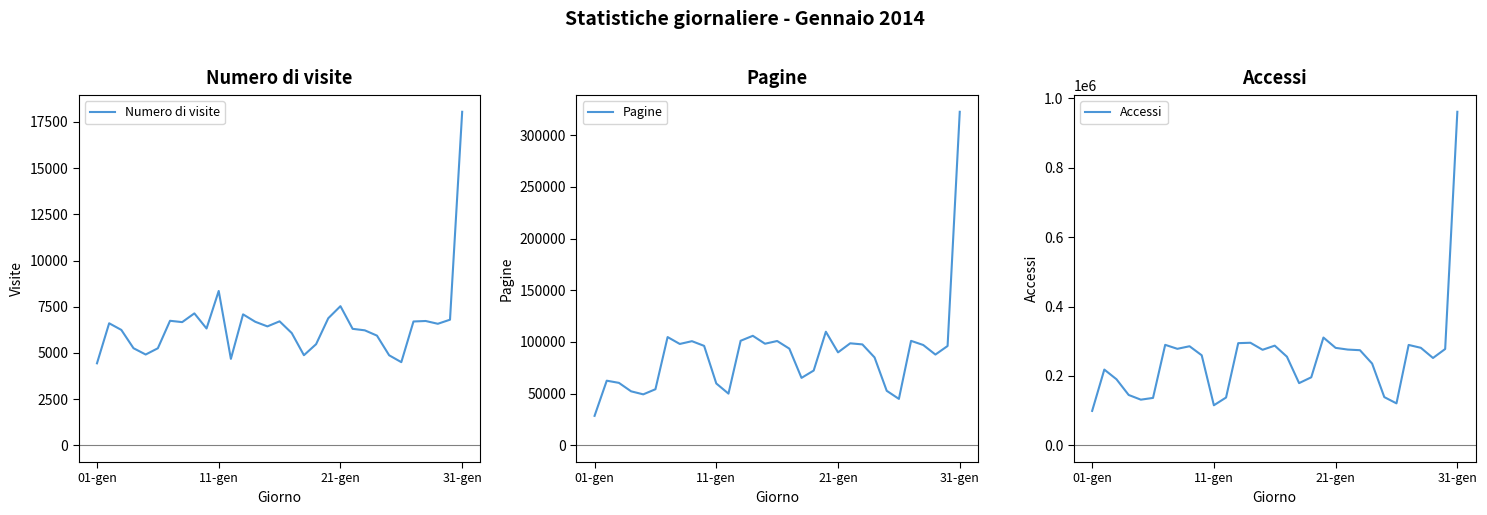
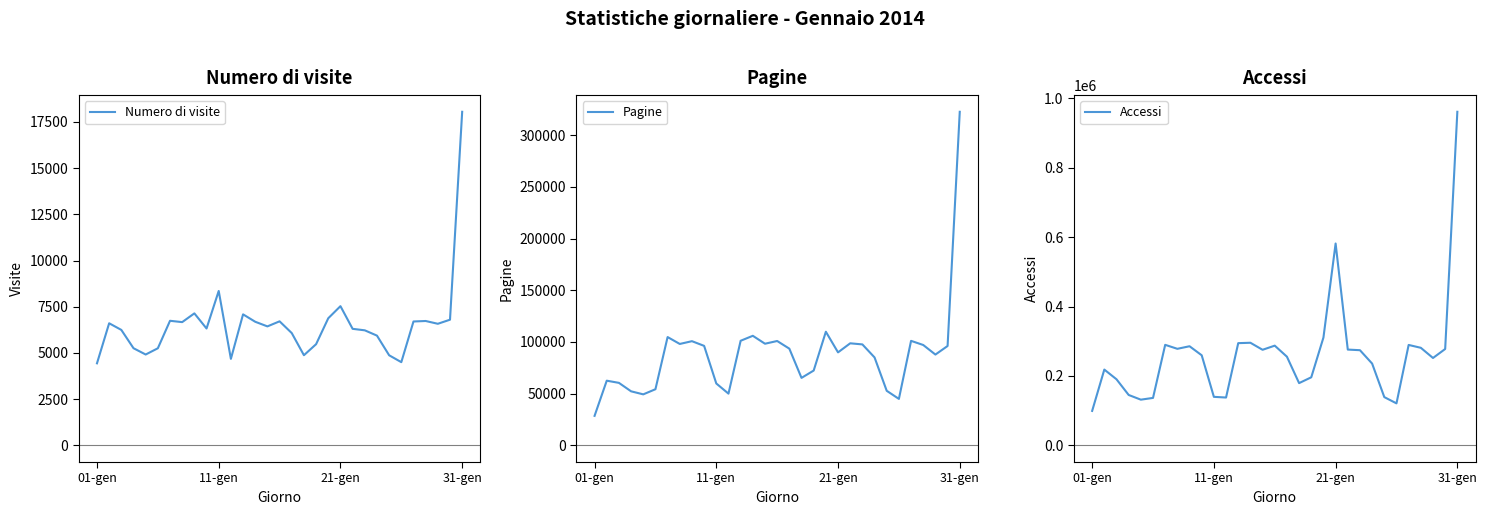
Accessi, 11-gen: 120000 -> 140000
Accessi, 21-gen: 280000 -> 580000
